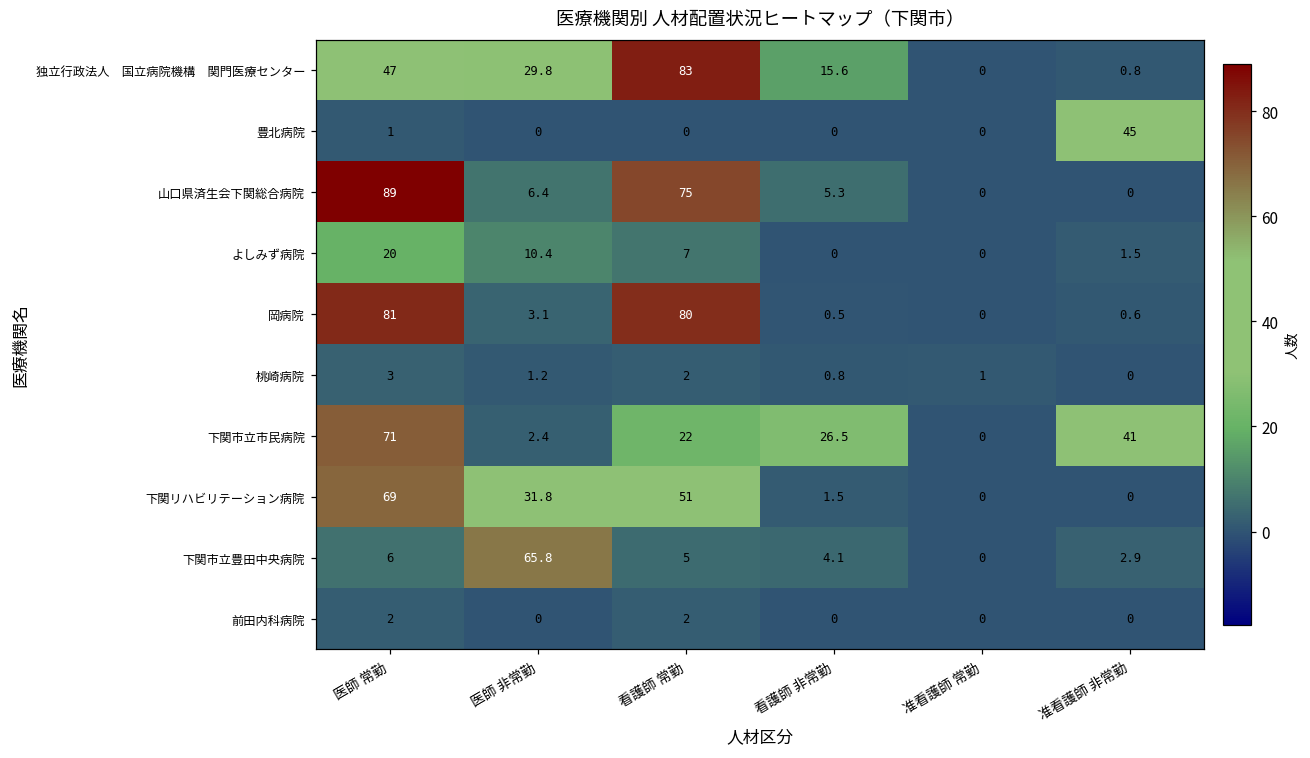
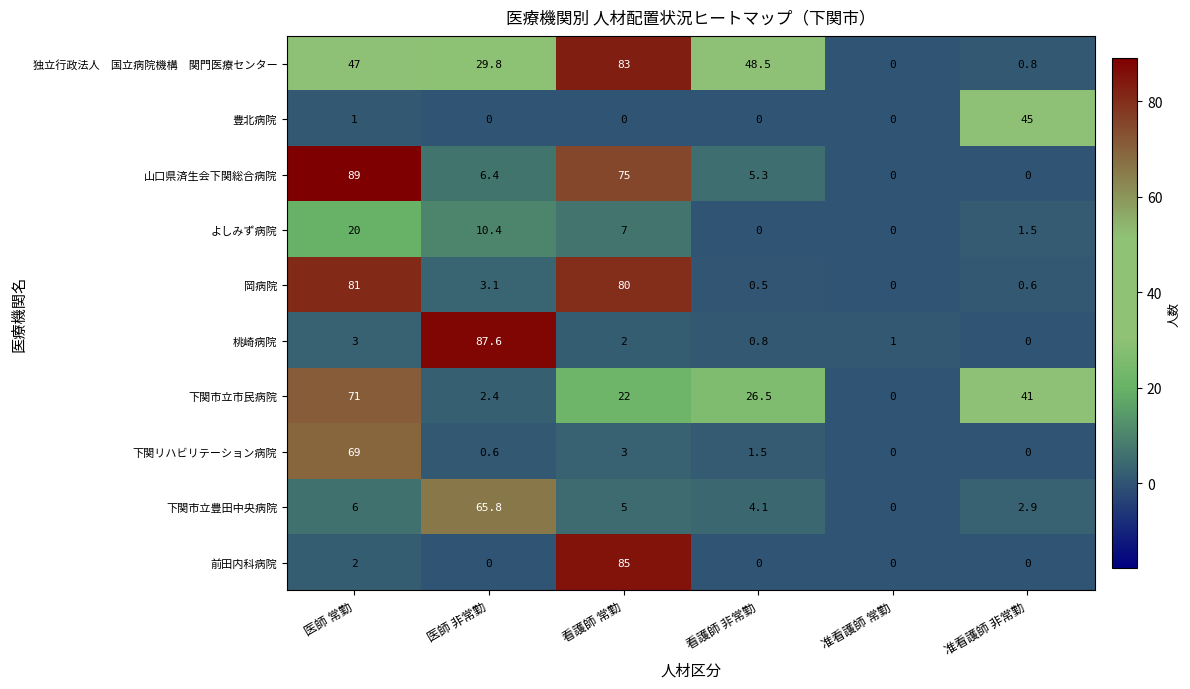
独立行政法人 国立病院機構 関門医療センター, 看護師 非常勤: 15.6 -> 48.5
桃崎病院, 医師 非常勤: 1.2 -> 87.6
下関リハビリテーション病院, 医師 非常勤: 31.8 -> 0.6
下関リハビリテーション病院, 看護師 常勤: 51 -> 3
前田内科病院, 看護師 常勤: 2 -> 85
